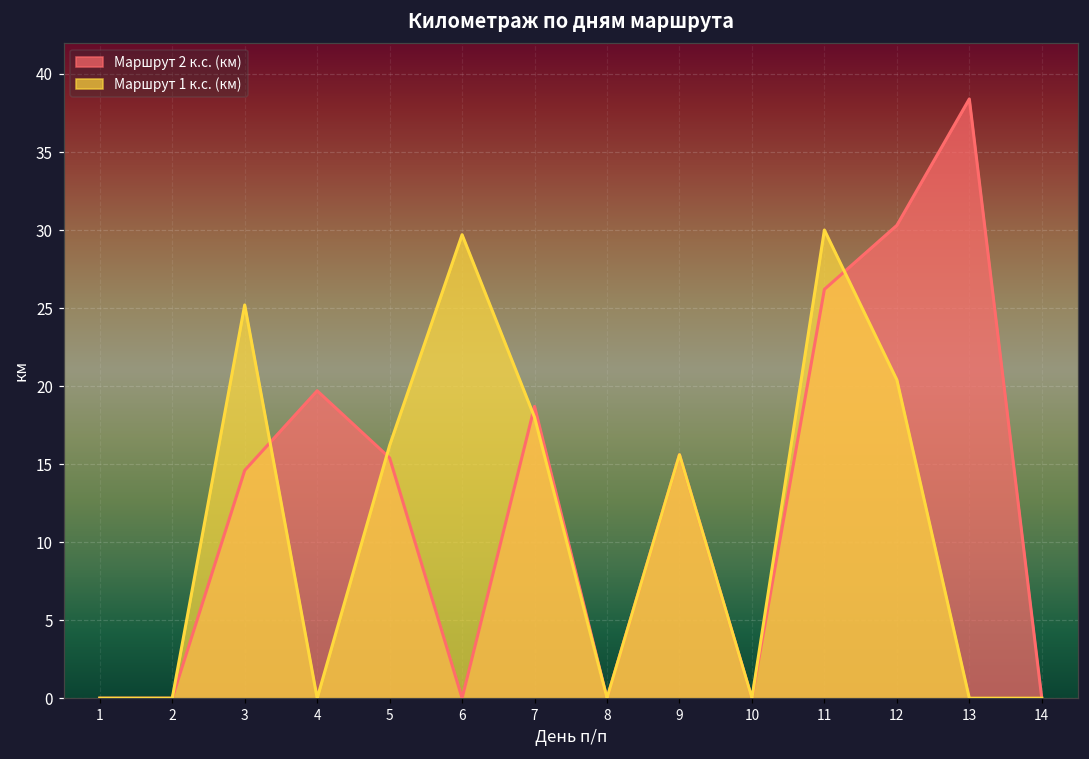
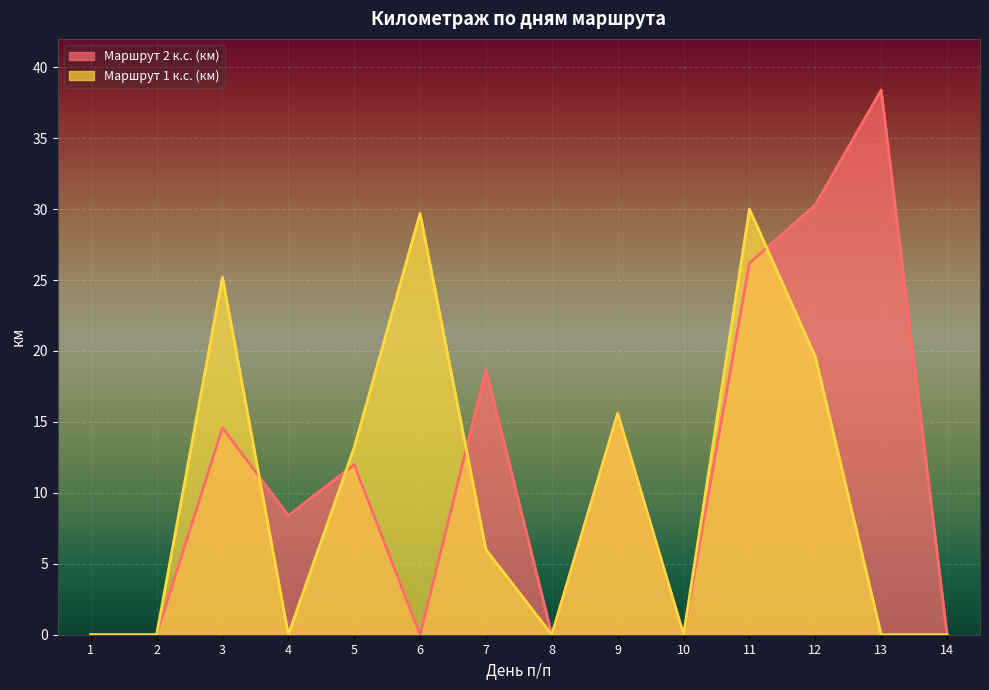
Маршрут 2 к.с. (км), 4: 19.7 -> 8.4
Маршрут 2 к.с. (км), 5: 15.4 -> 12.0
Маршрут 1 к.с. (км), 5: 16.2 -> 13.2
Маршрут 1 к.с. (км), 7: 18 -> 6
Маршрут 1 к.с. (км), 12: 20.4 -> 19.6
